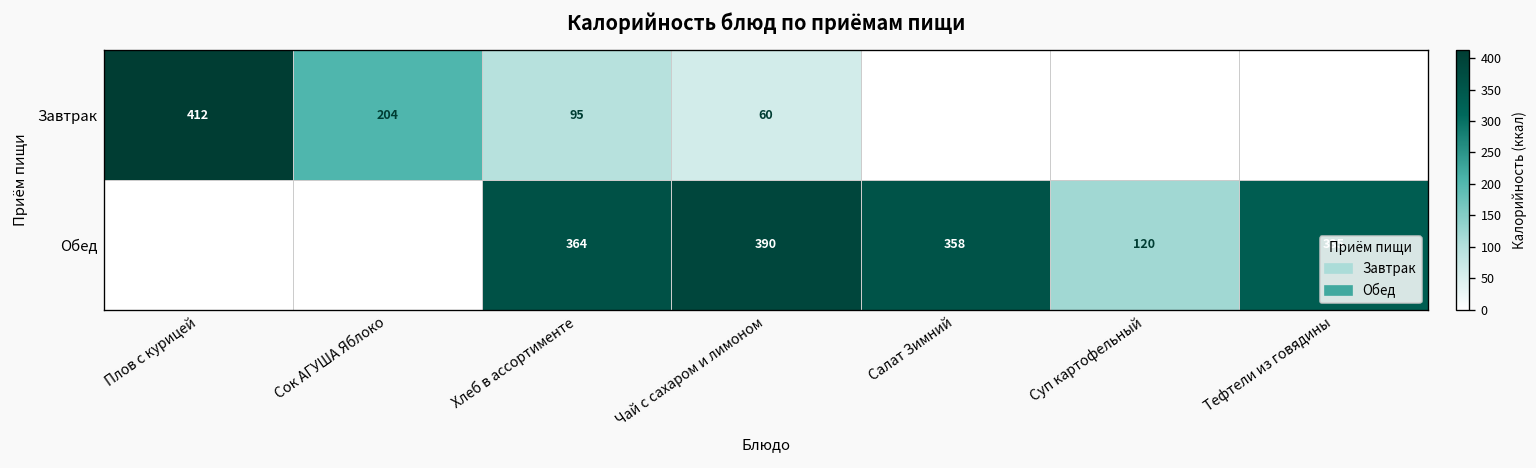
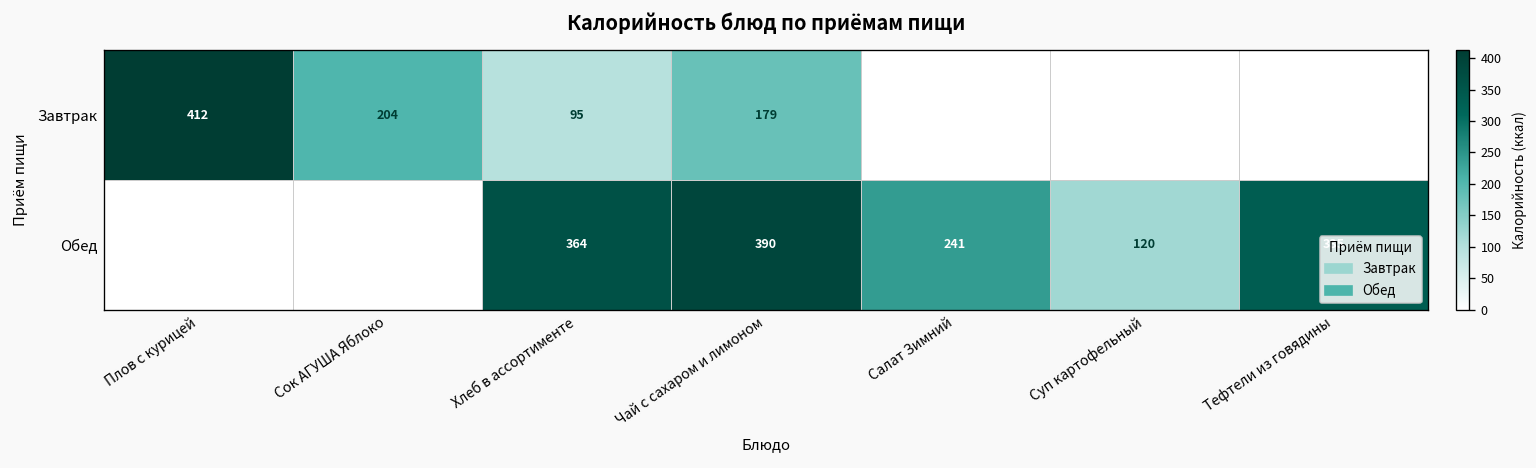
Завтрак, Чай с сахаром и лимоном: 60 -> 179
Обед, Салат Зимний: 358 -> 241
